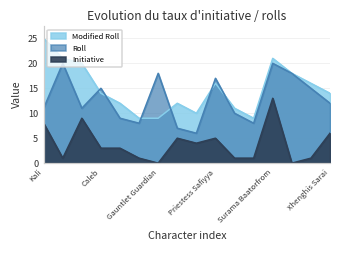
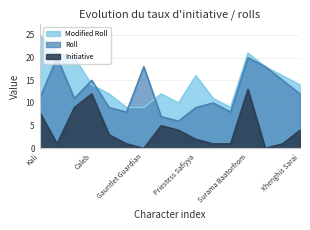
Initiative, Caleb: 3 -> 12
Roll, Priestess Safiyya: 17 -> 9
Initiative, Priestess Safiyya: 5 -> 2
Initiative, Xhenghis Sarai: 6 -> 4
